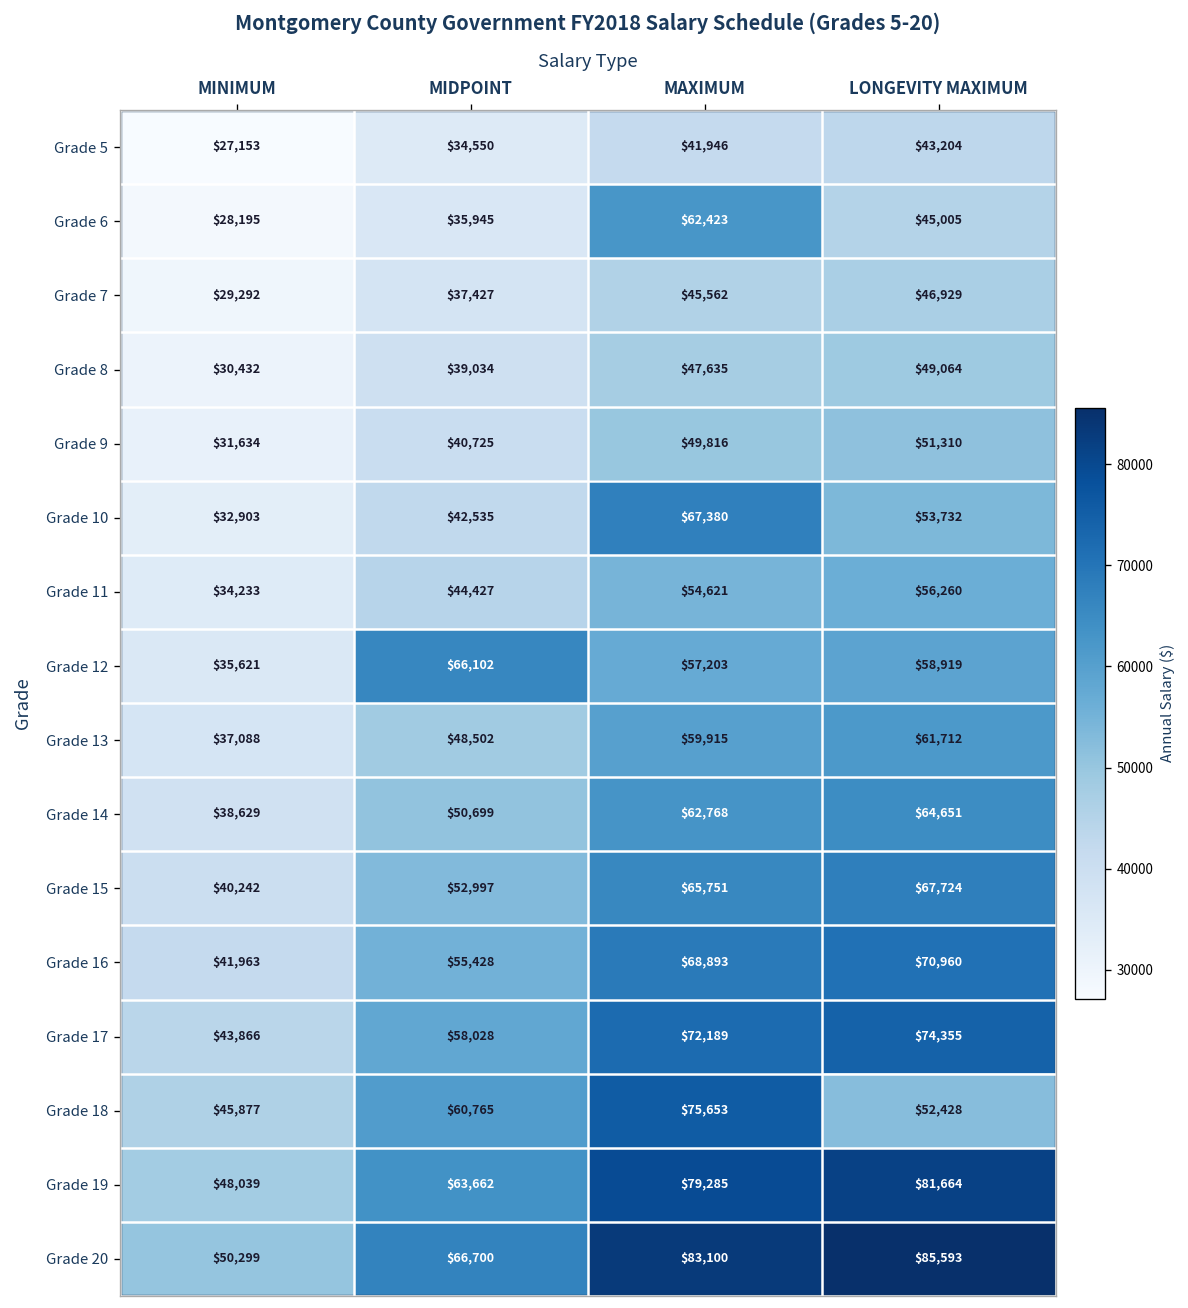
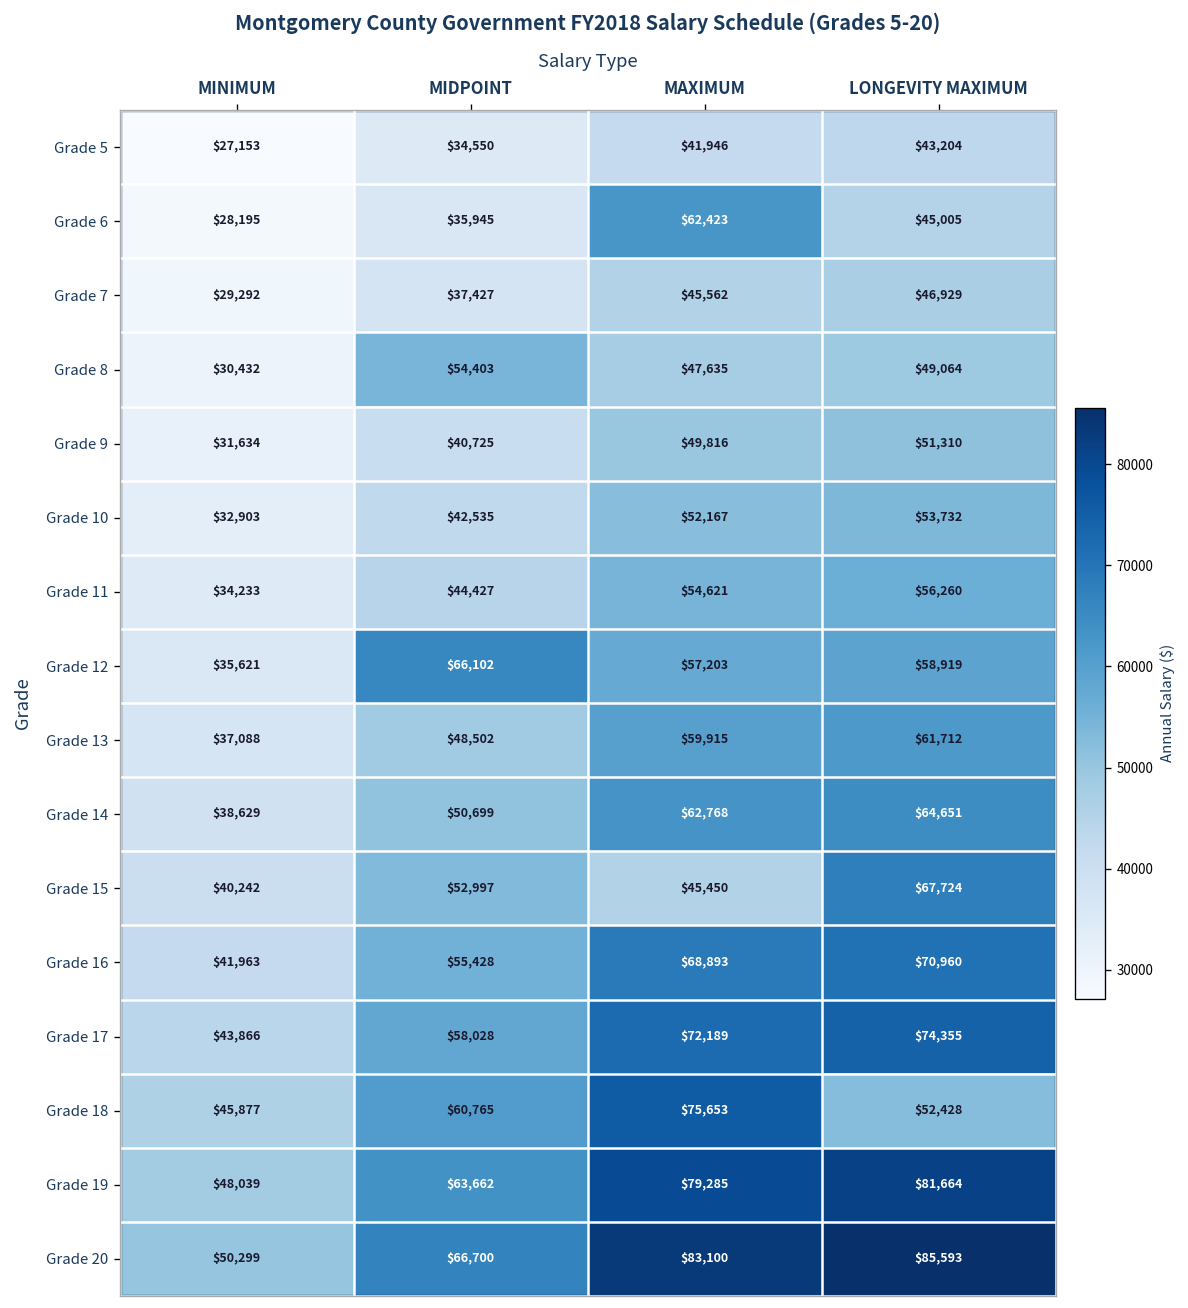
Grade 8, MIDPOINT: $39,034 -> $54,403
Grade 10, MAXIMUM: $67,380 -> $52,167
Grade 15, MAXIMUM: $65,751 -> $45,450
